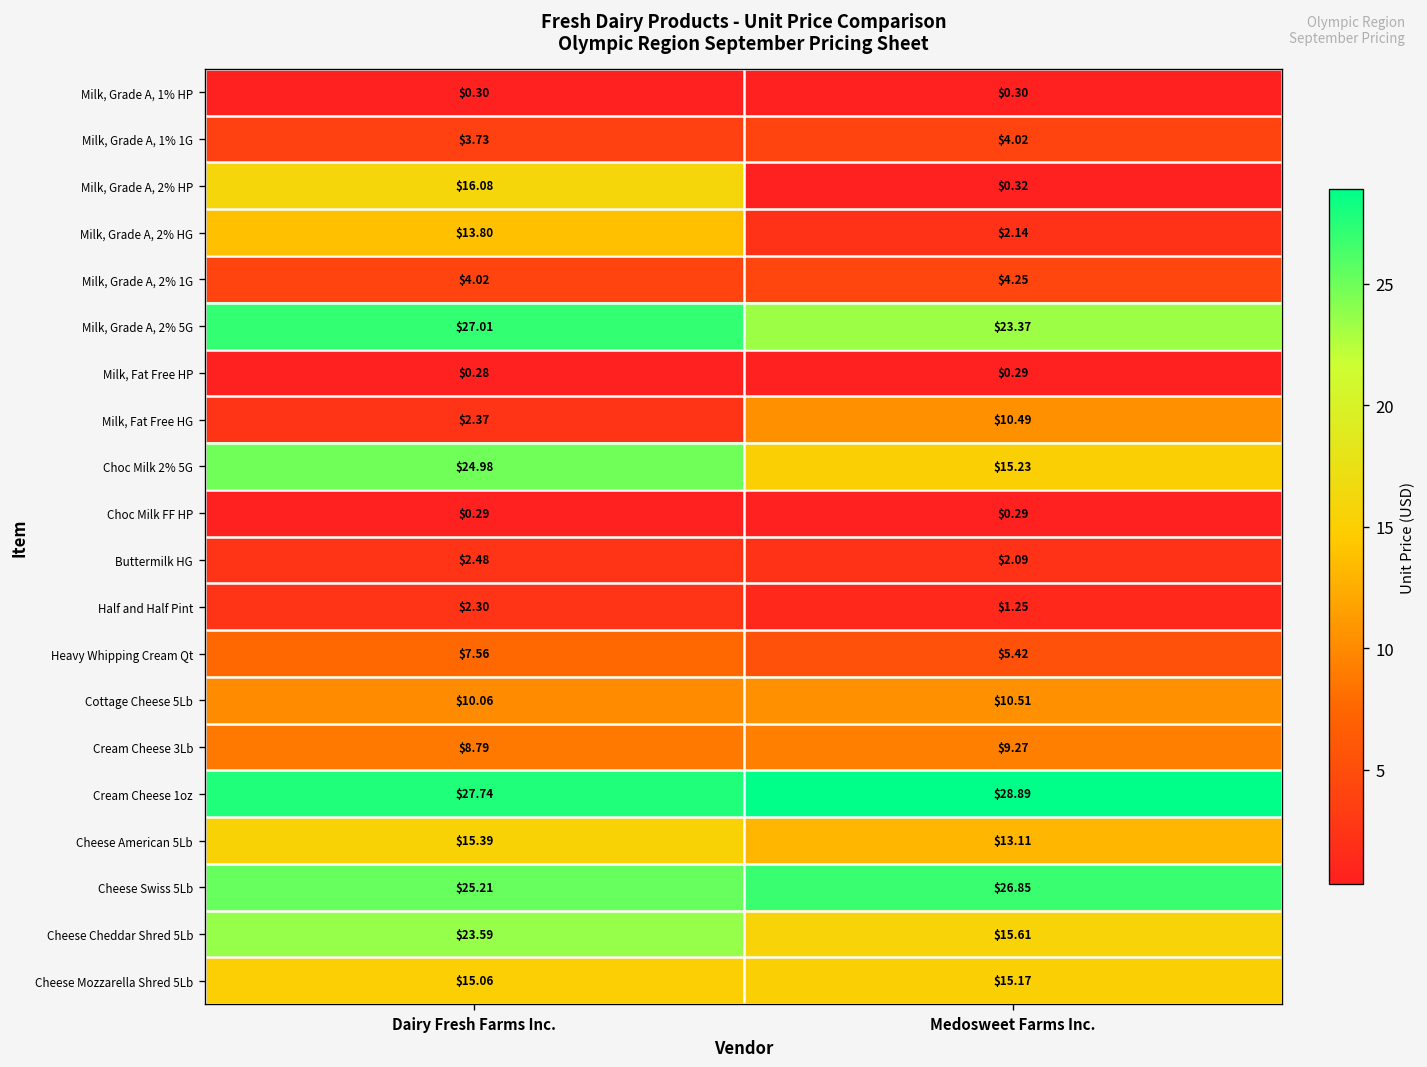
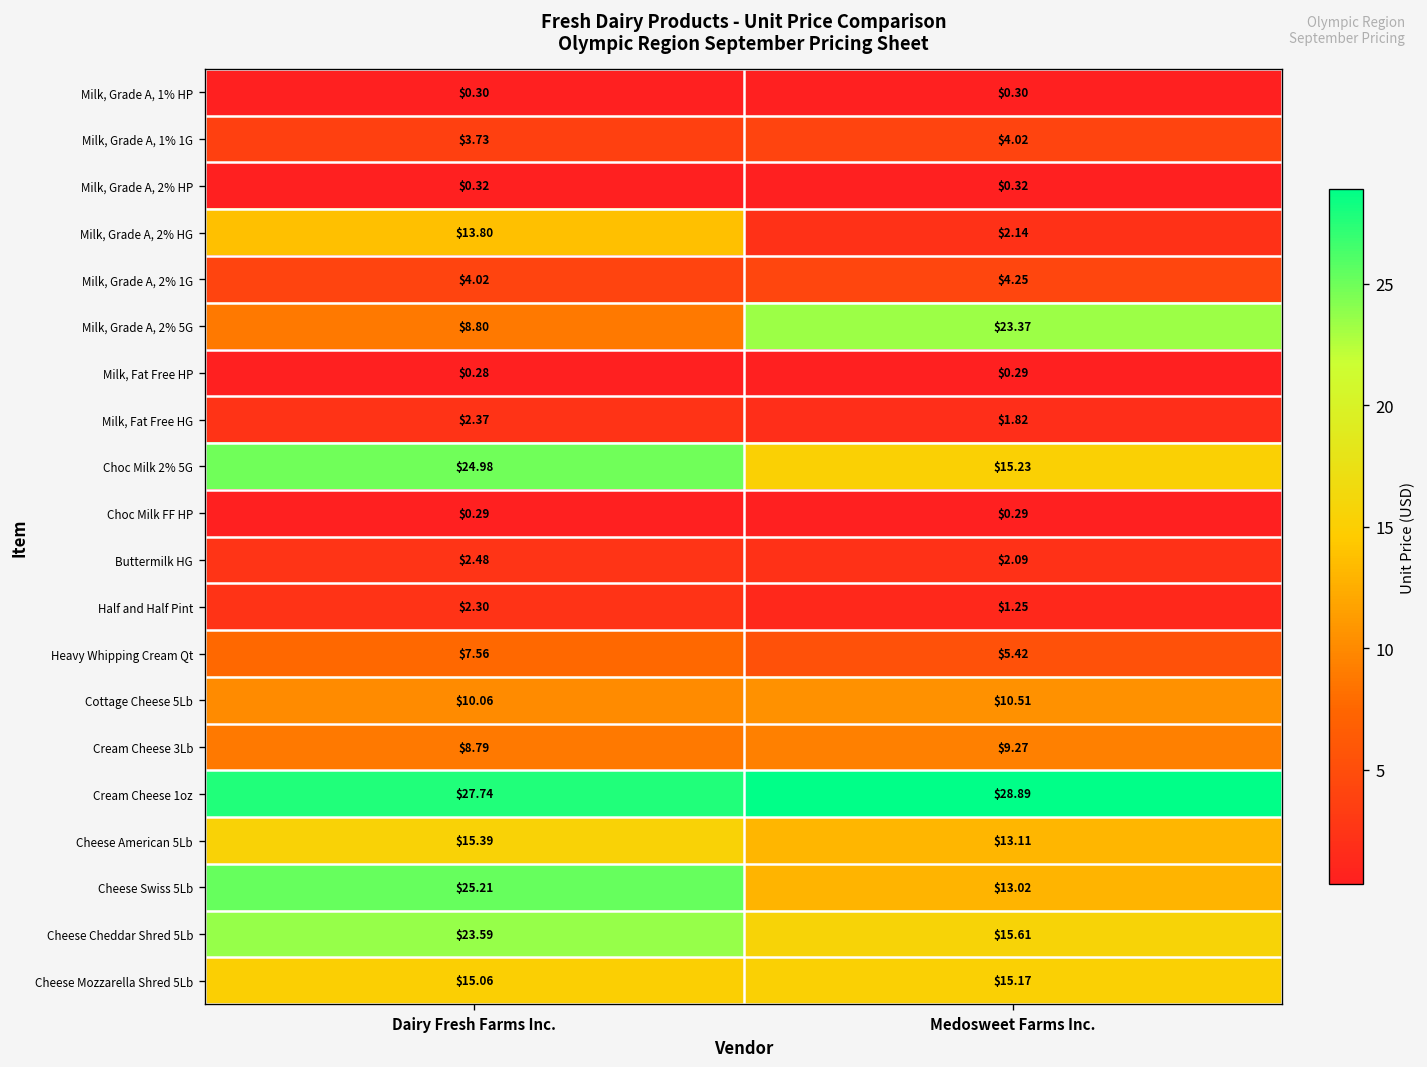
Milk, Grade A, 2% HP, Dairy Fresh Farms Inc.: $16.08 -> $0.32
Milk, Grade A, 2% 5G, Dairy Fresh Farms Inc.: $27.01 -> $8.80
Milk, Fat Free HG, Medosweet Farms Inc.: $10.49 -> $1.82
Cheese Swiss 5Lb, Medosweet Farms Inc.: $26.85 -> $13.02
